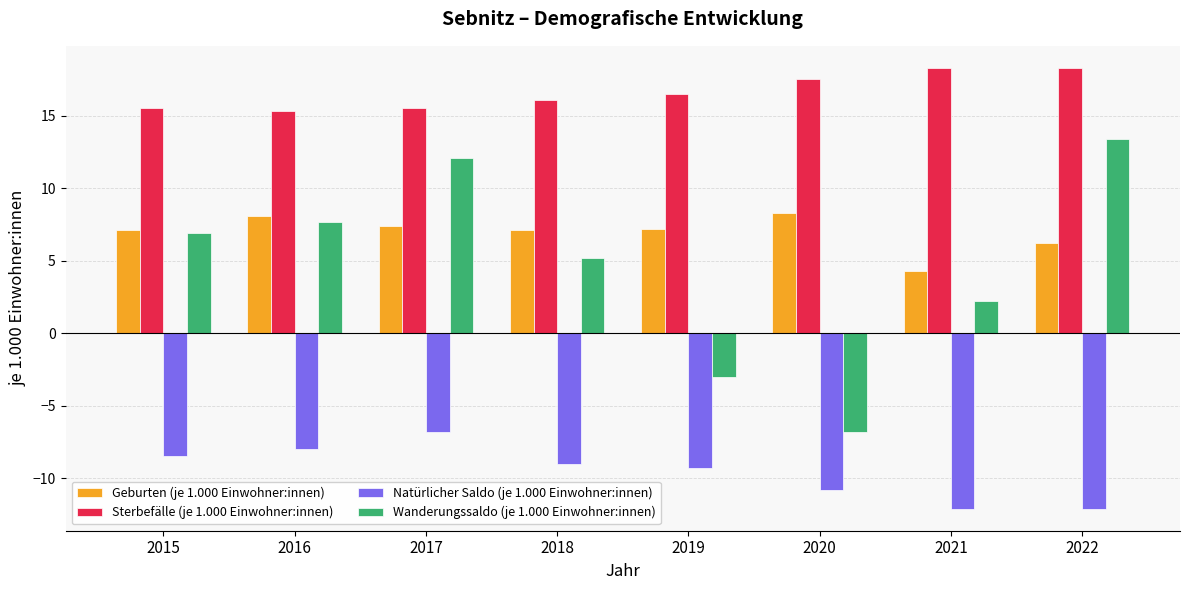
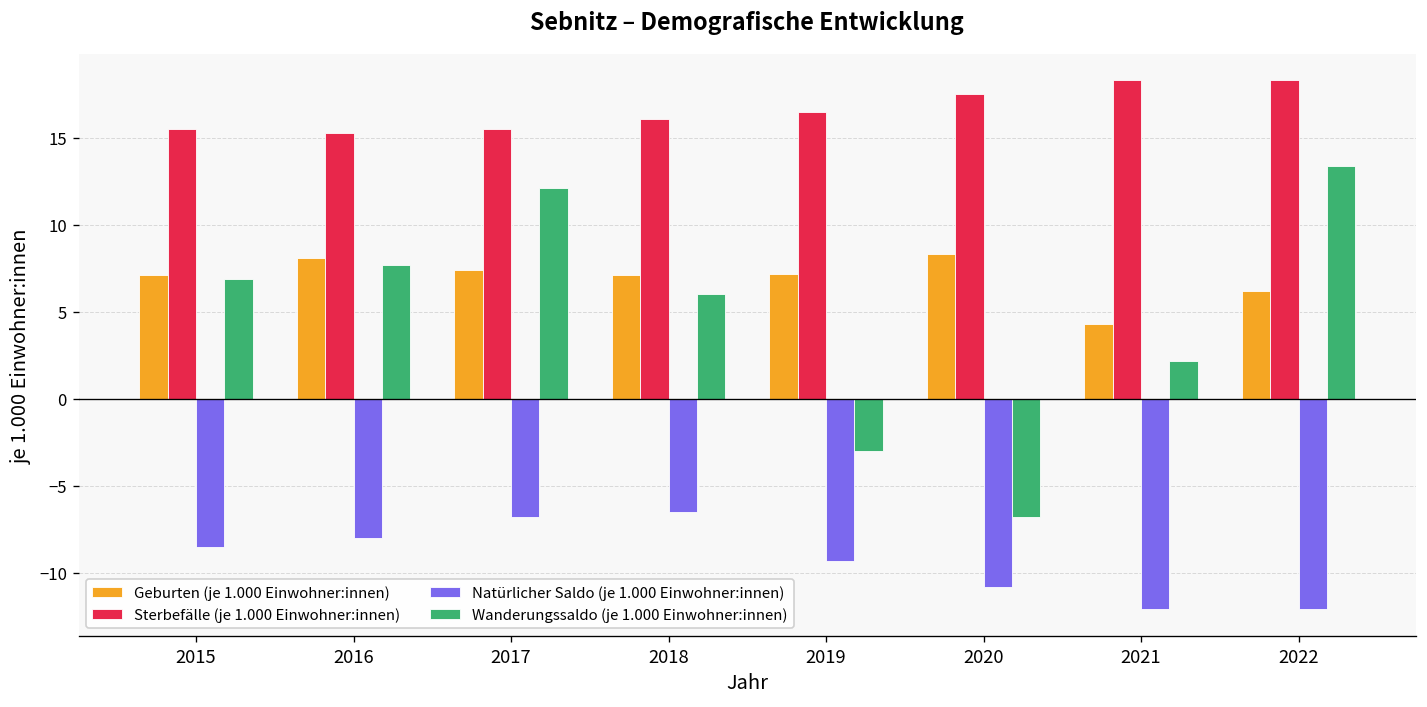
Natürlicher Saldo (je 1.000 Einwohner:innen), 2018: -9.0 -> -6.5
Wanderungssaldo (je 1.000 Einwohner:innen), 2018: 5.2 -> 6.0
